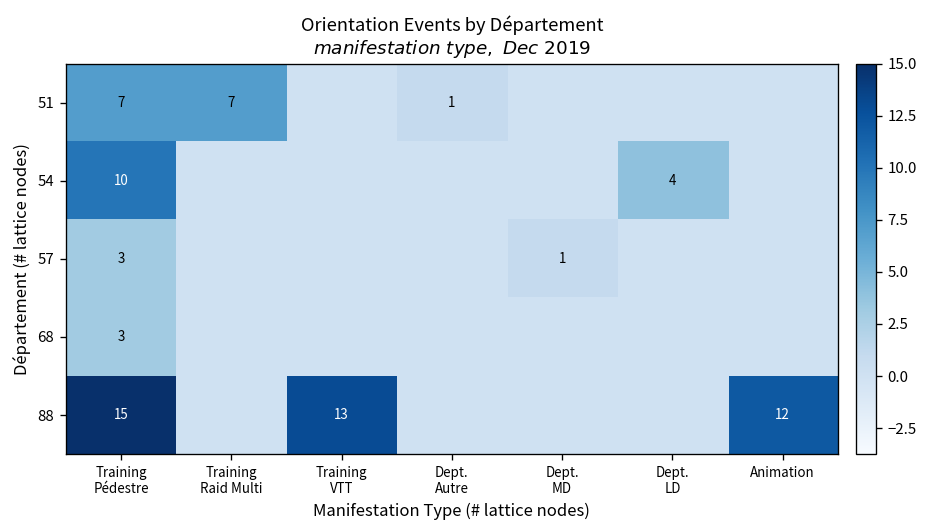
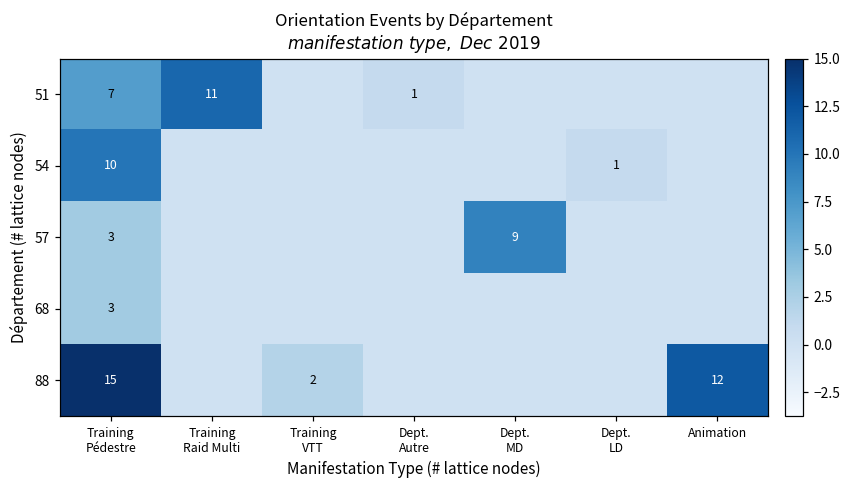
51, Training Raid Multi: 7 -> 11
54, Dept. LD: 4 -> 1
57, Dept. MD: 1 -> 9
88, Training VTT: 13 -> 2
